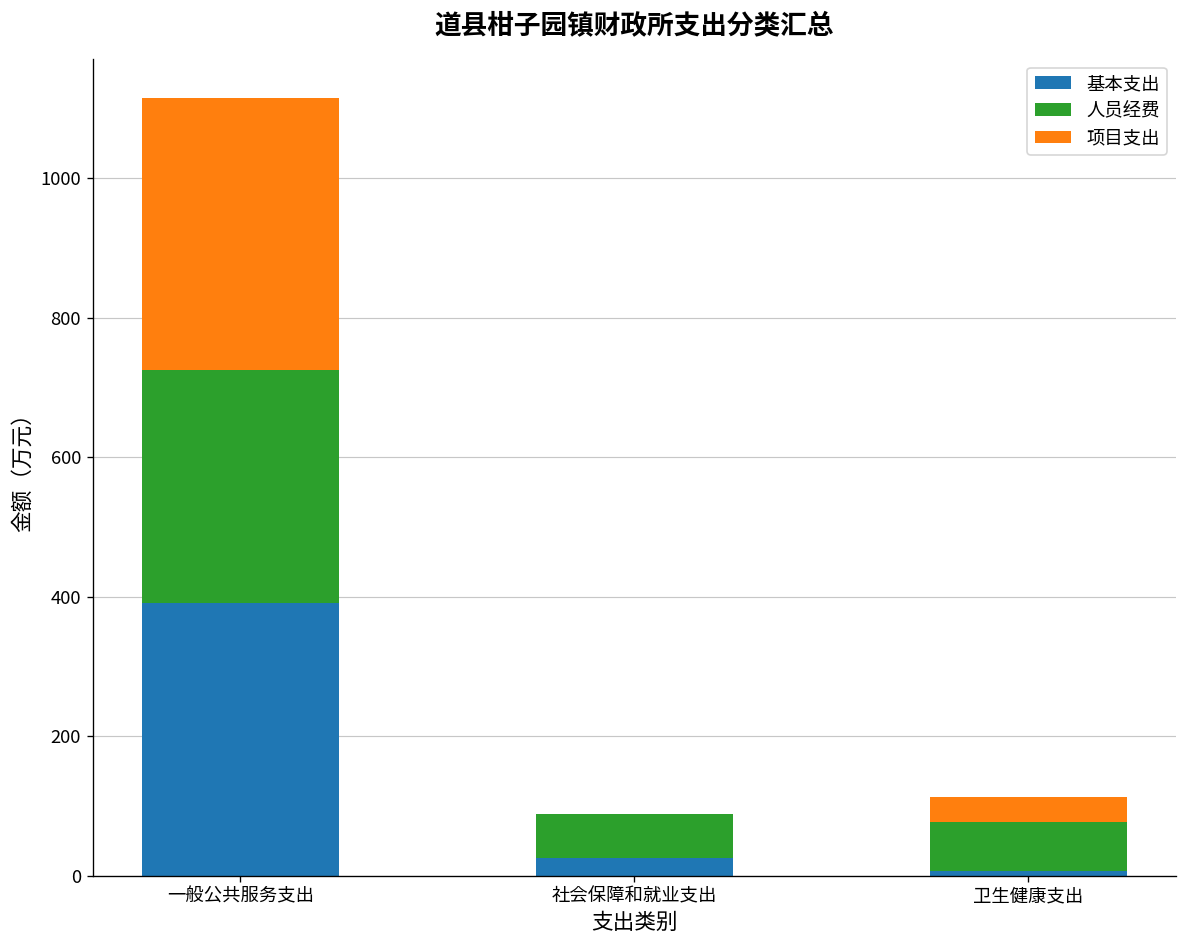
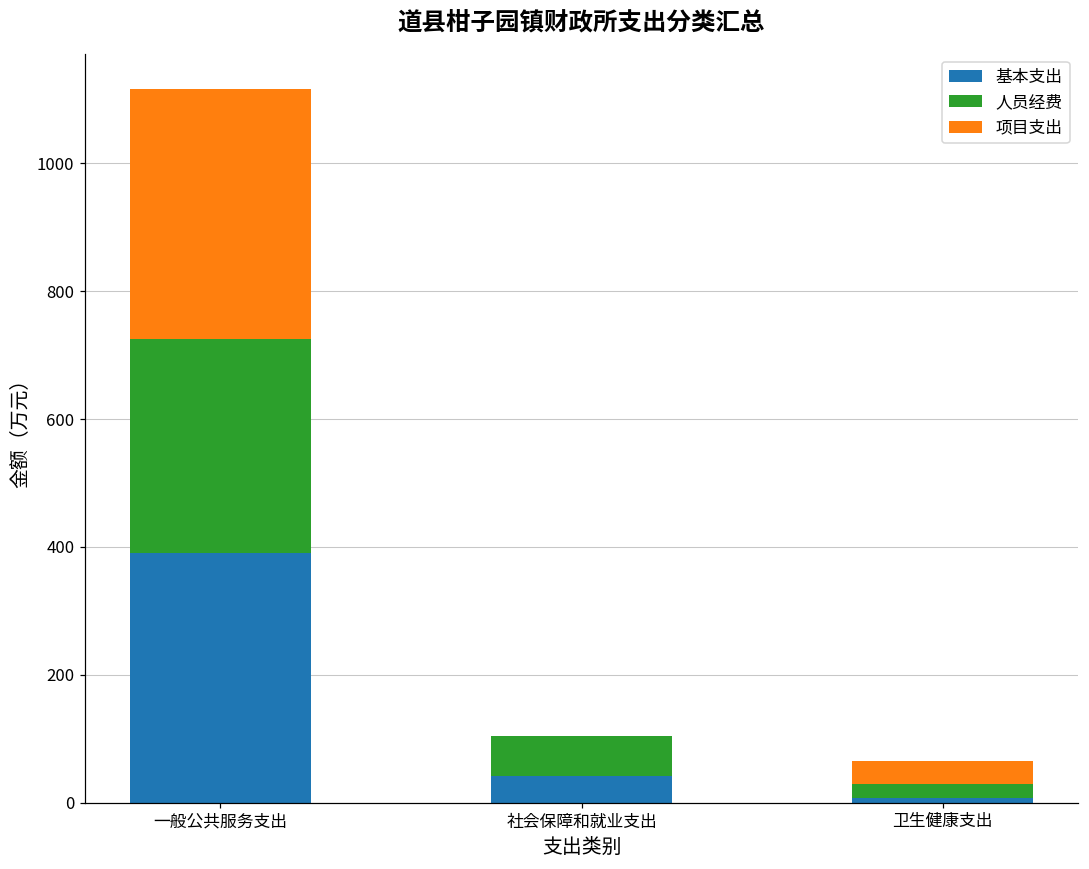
基本支出, 社会保障和就业支出: 30 -> 40
人员经费, 卫生健康支出: 70 -> 20
